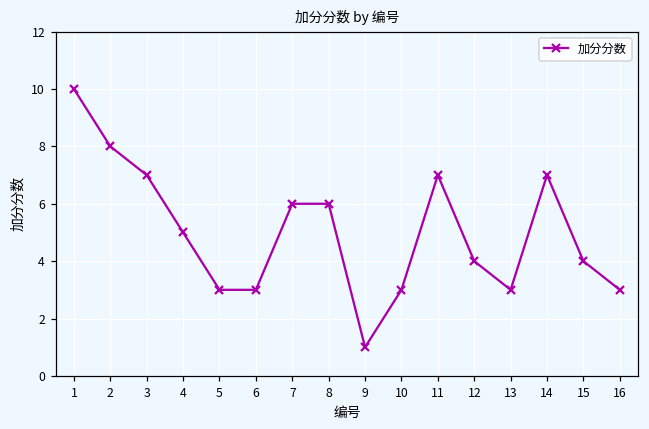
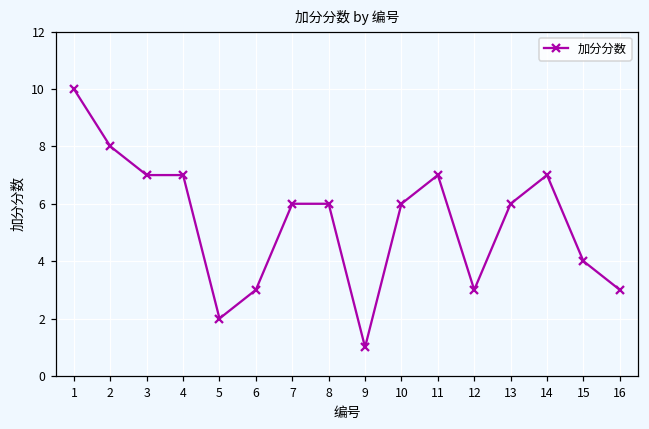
4: 5 -> 7
5: 3 -> 2
10: 3 -> 6
12: 4 -> 3
13: 3 -> 6
